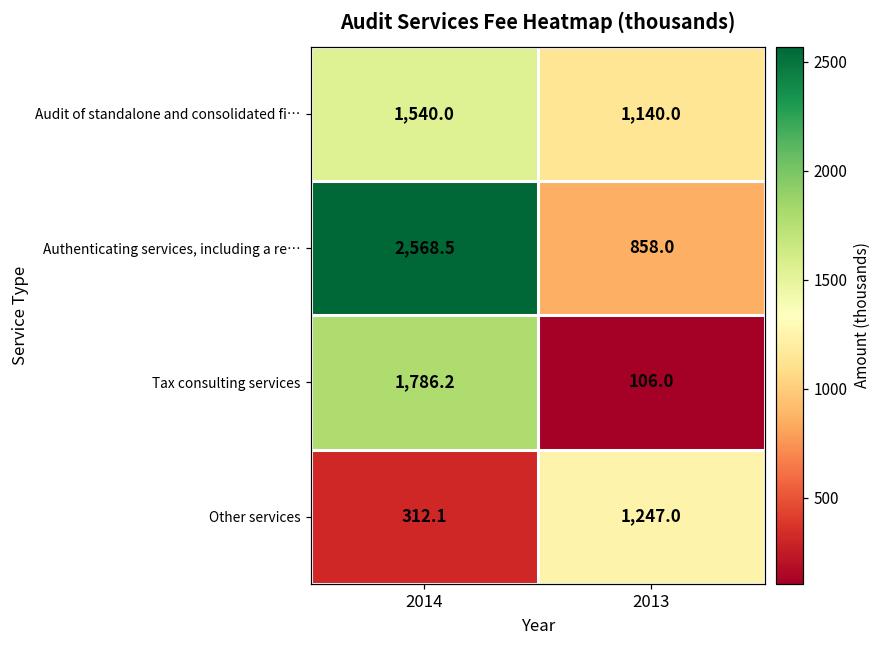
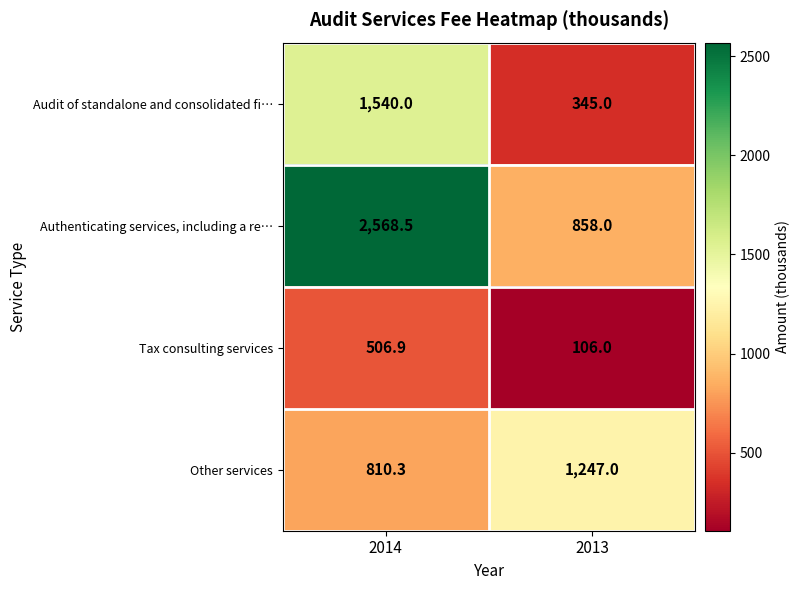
Audit of standalone and consolidated fi…, 2013: 1,140.0 -> 345.0
Tax consulting services, 2014: 1,786.2 -> 506.9
Other services, 2014: 312.1 -> 810.3
